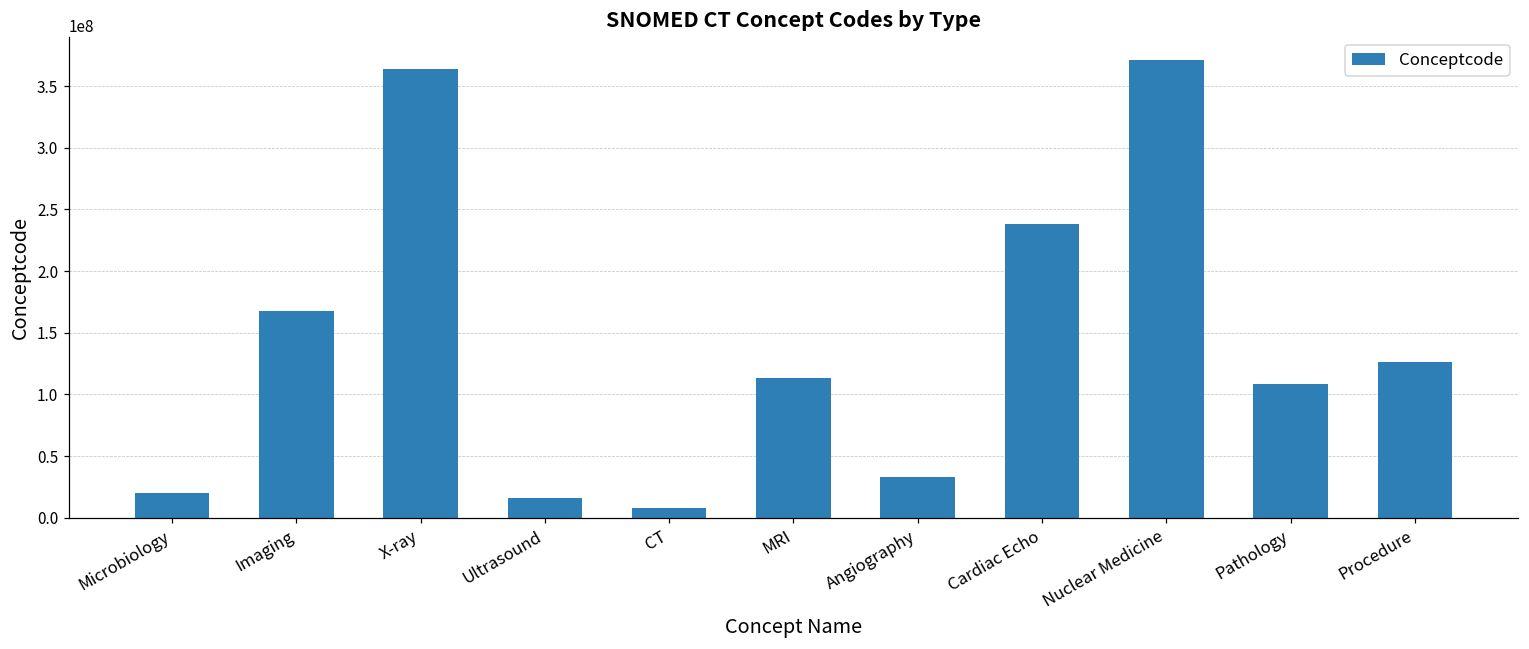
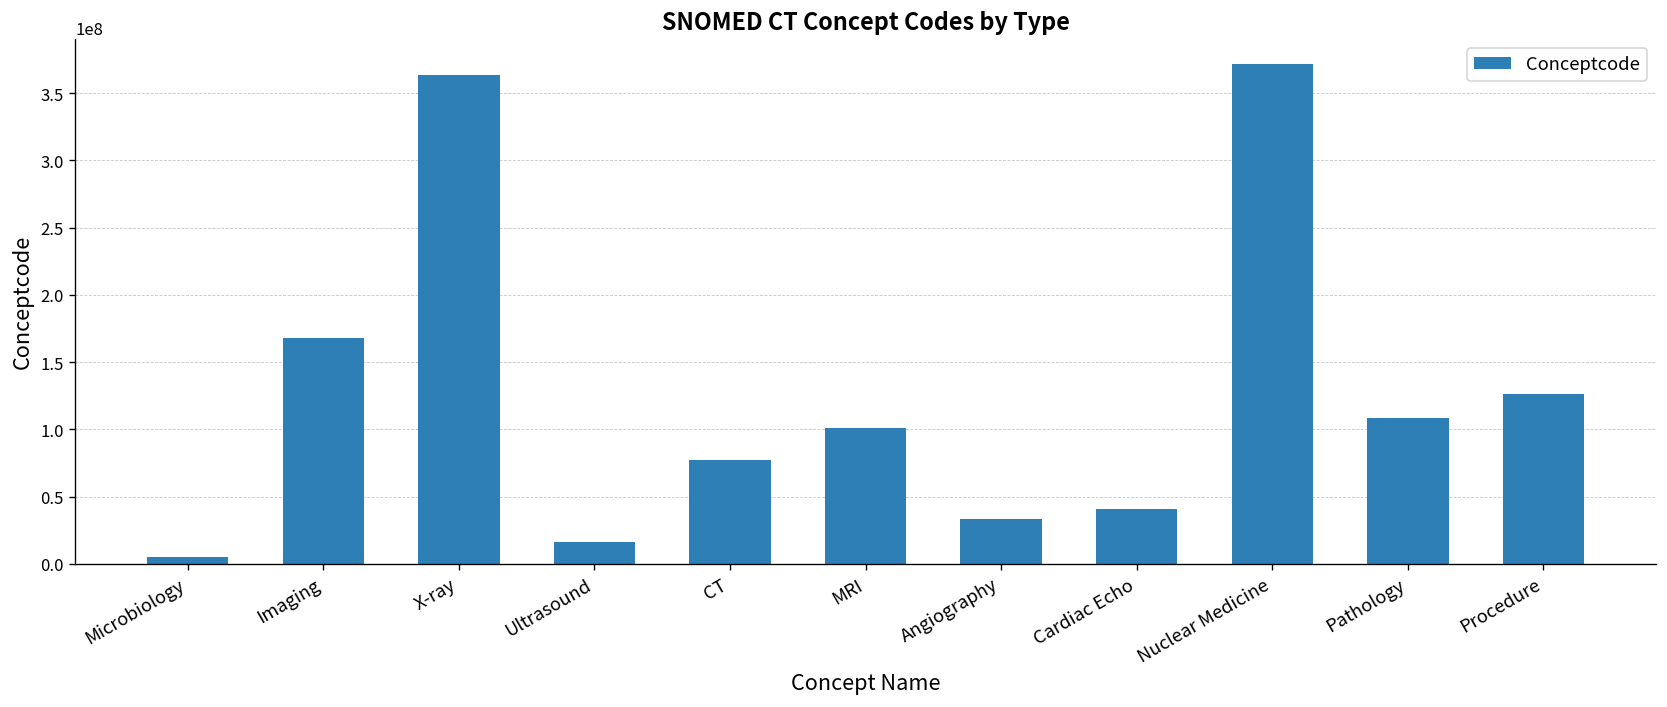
Microbiology: 20000000 -> 5000000
CT: 8000000 -> 77000000
MRI: 113000000 -> 101000000
Cardiac Echo: 238000000 -> 41000000
